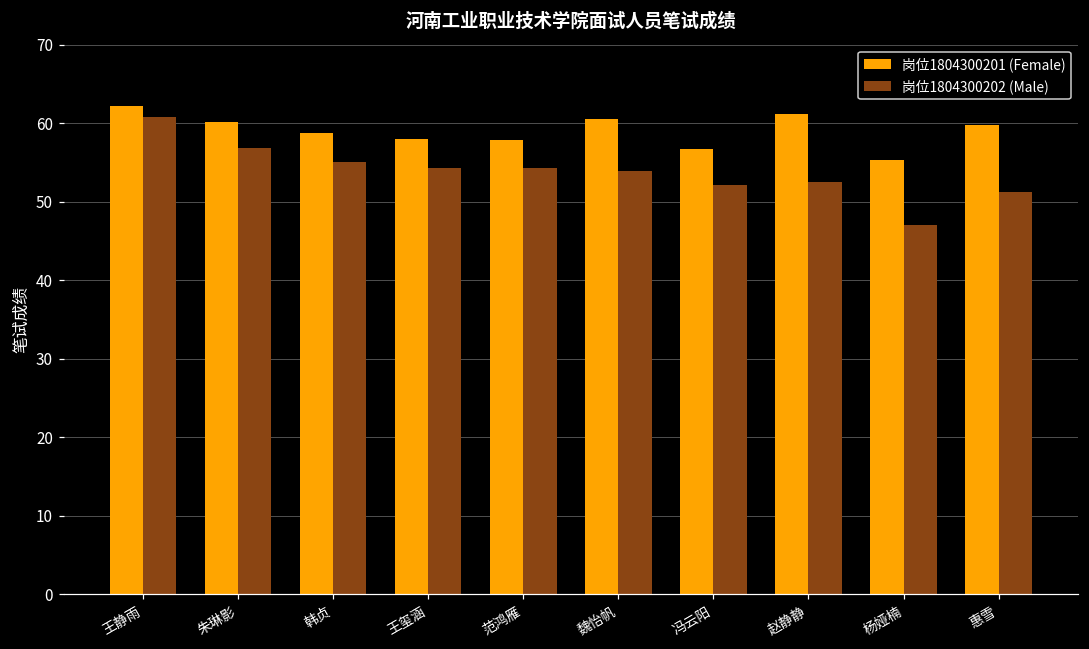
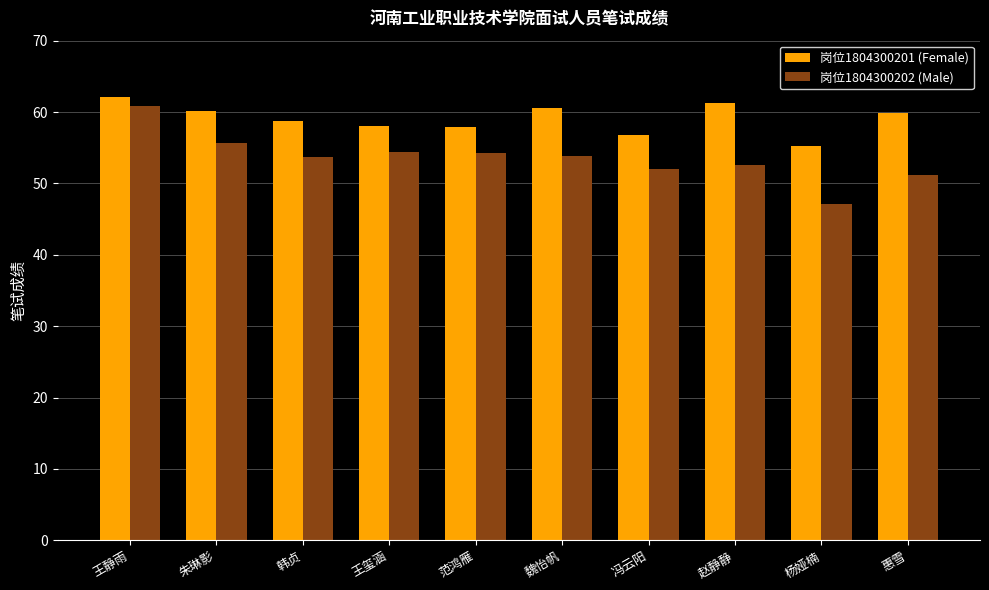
岗位1804300202 (Male), 朱琳影: 57 -> 56
岗位1804300202 (Male), 韩贞: 55 -> 54
